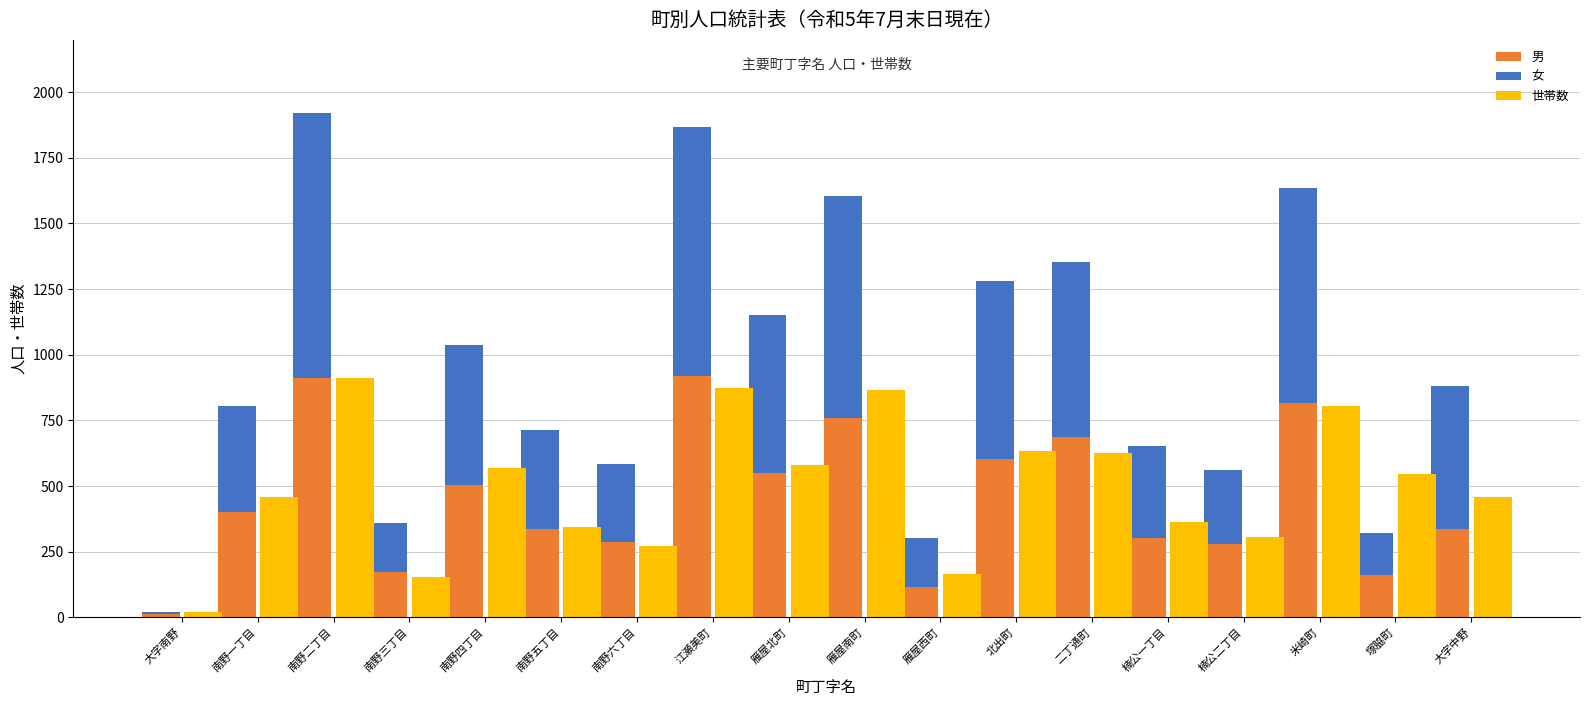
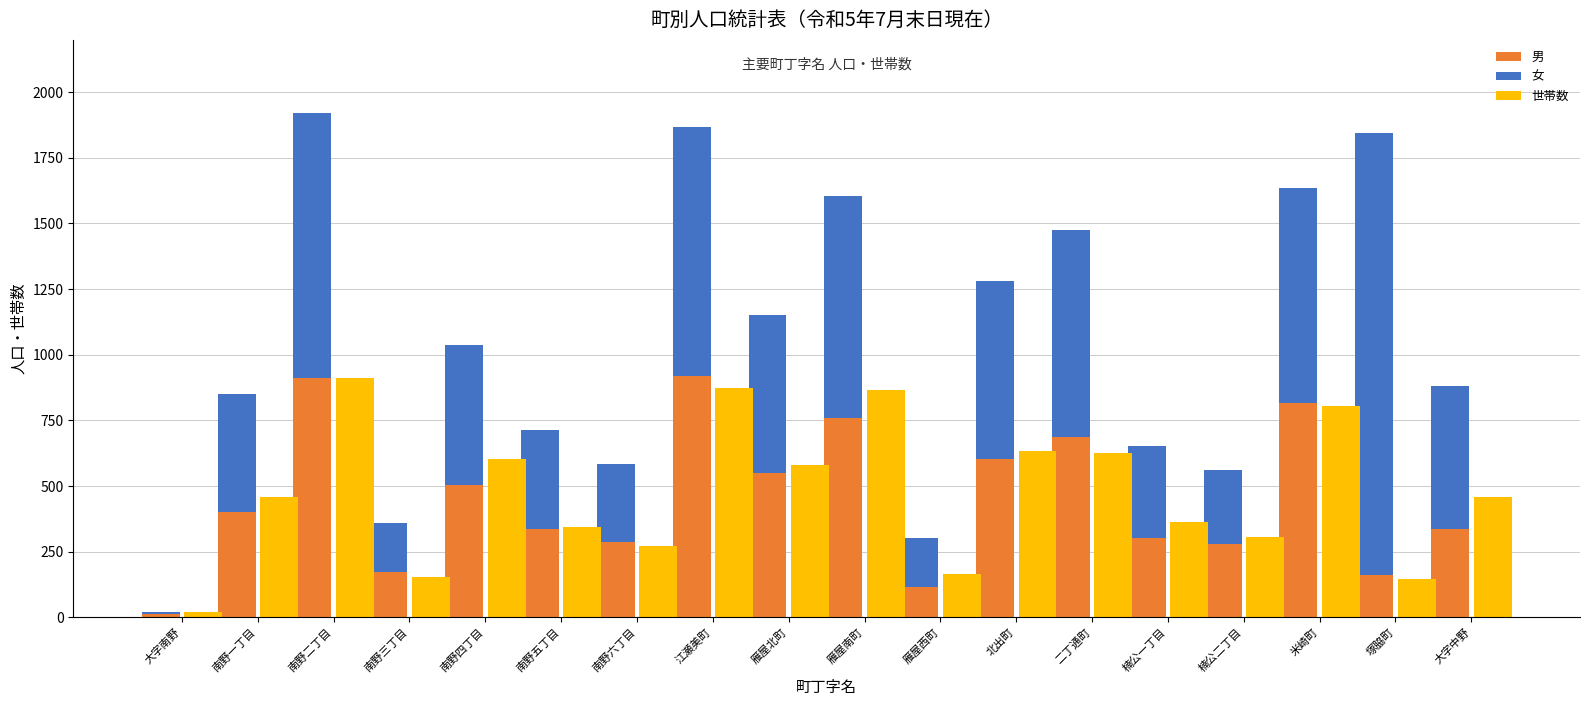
女, 南野一丁目: 400 -> 450
世帯数, 南野四丁目: 570 -> 600
女, 二丁通町: 670 -> 790
女, 塚脇町: 160 -> 1690
世帯数, 塚脇町: 550 -> 140
